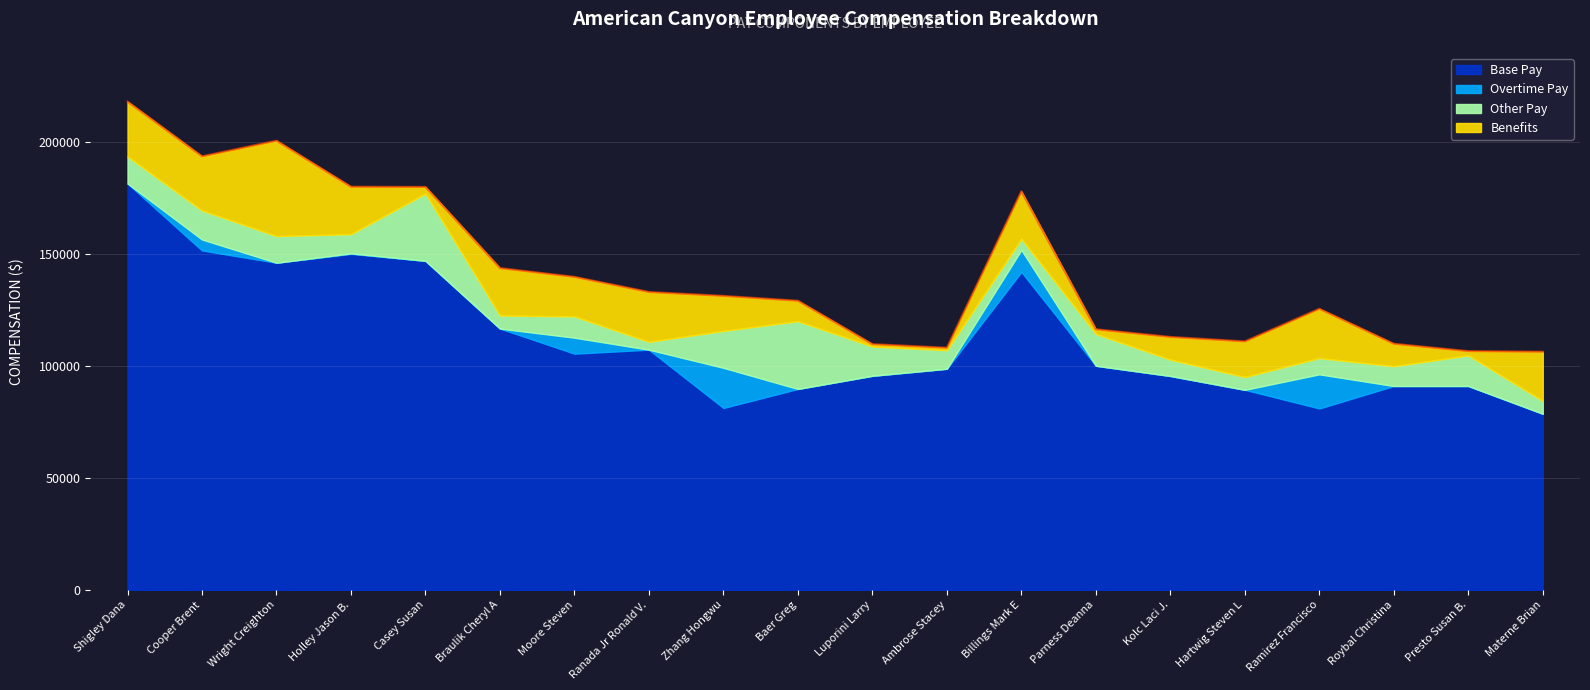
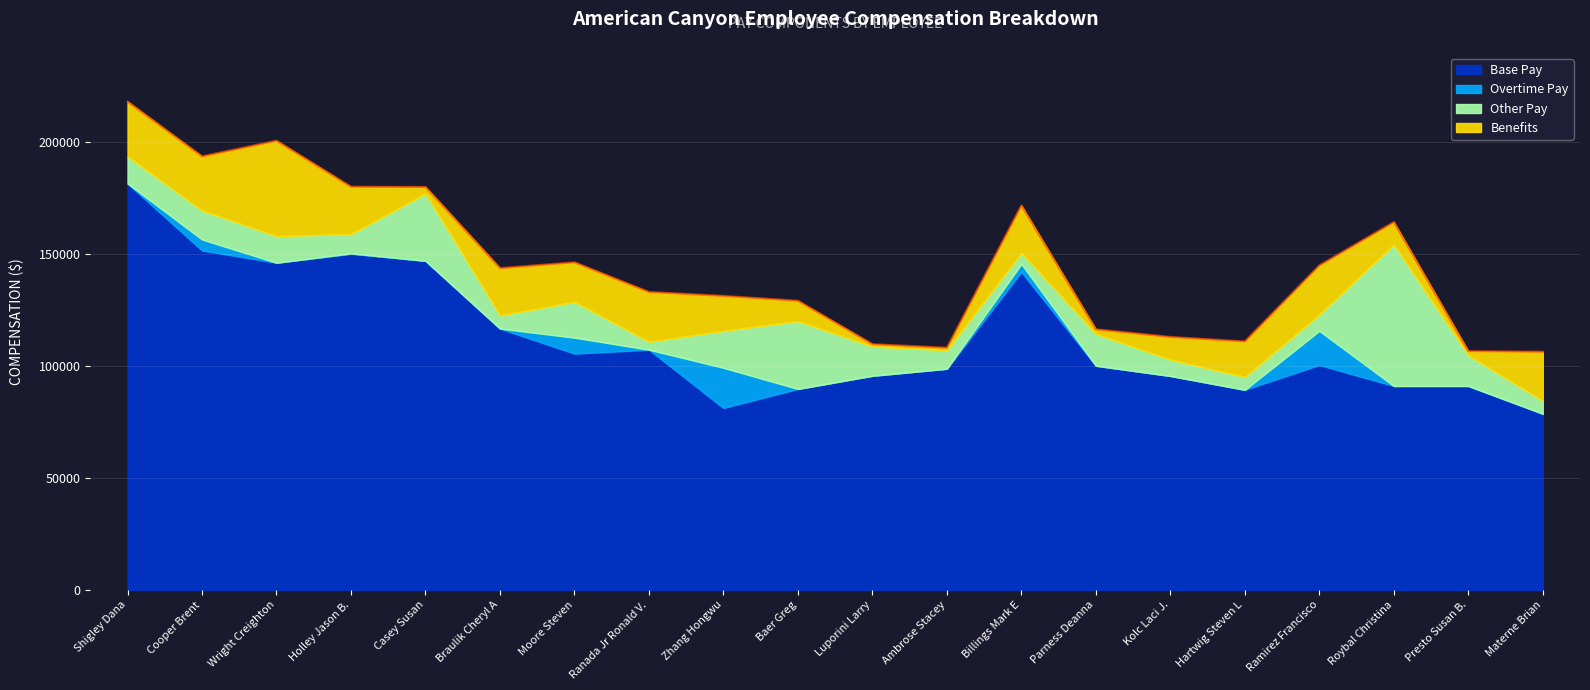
Other Pay, Moore Steven: 10000 -> 16000
Overtime Pay, Billings Mark E: 10000 -> 4000
Base Pay, Ramirez Francisco: 81000 -> 100000
Other Pay, Roybal Christina: 9000 -> 63000
